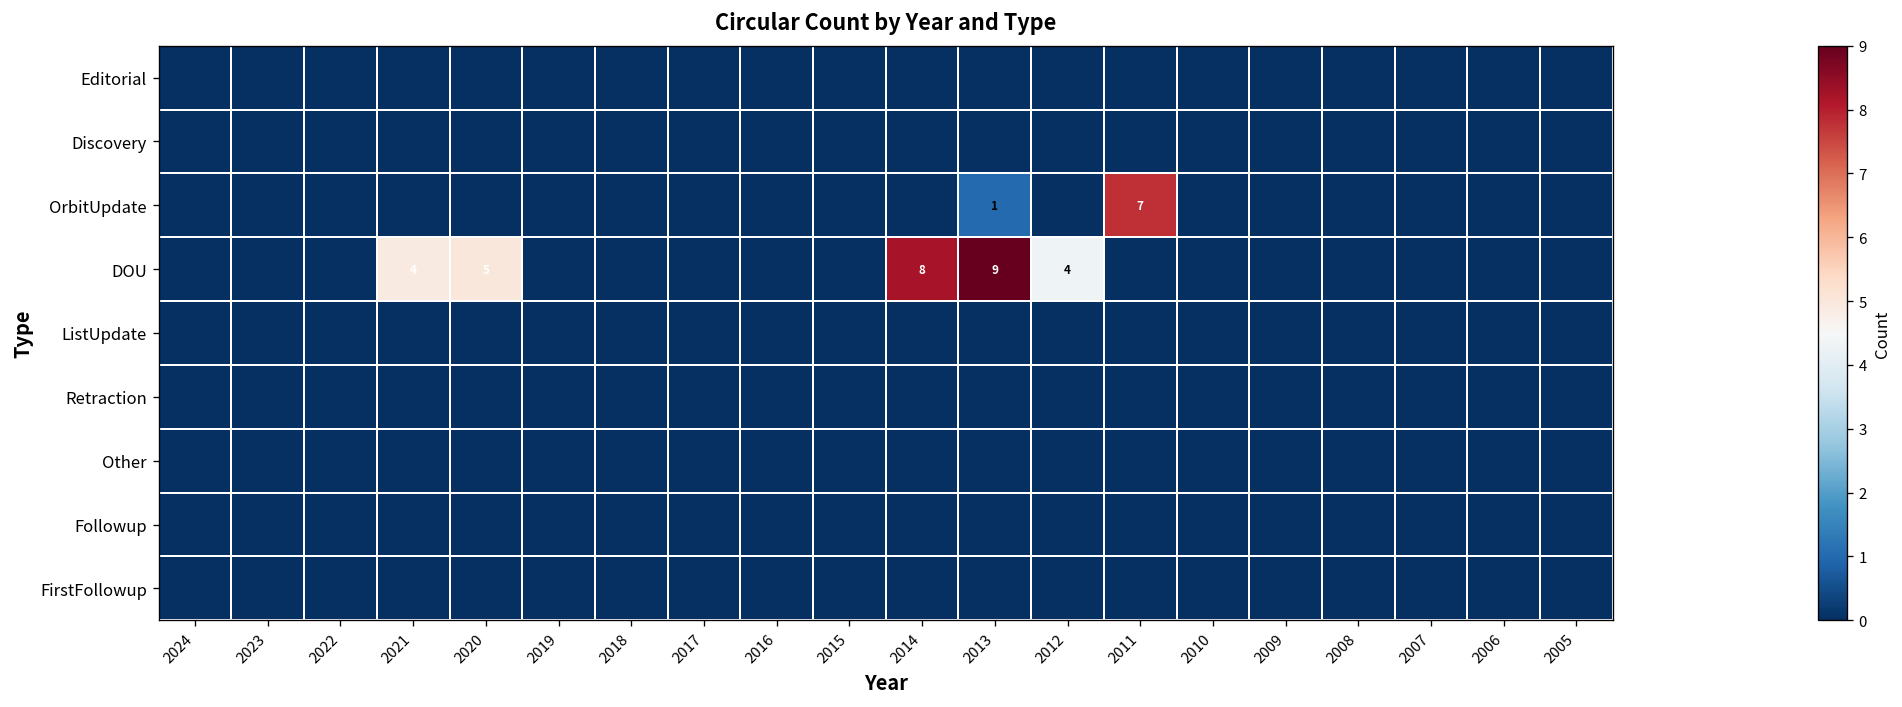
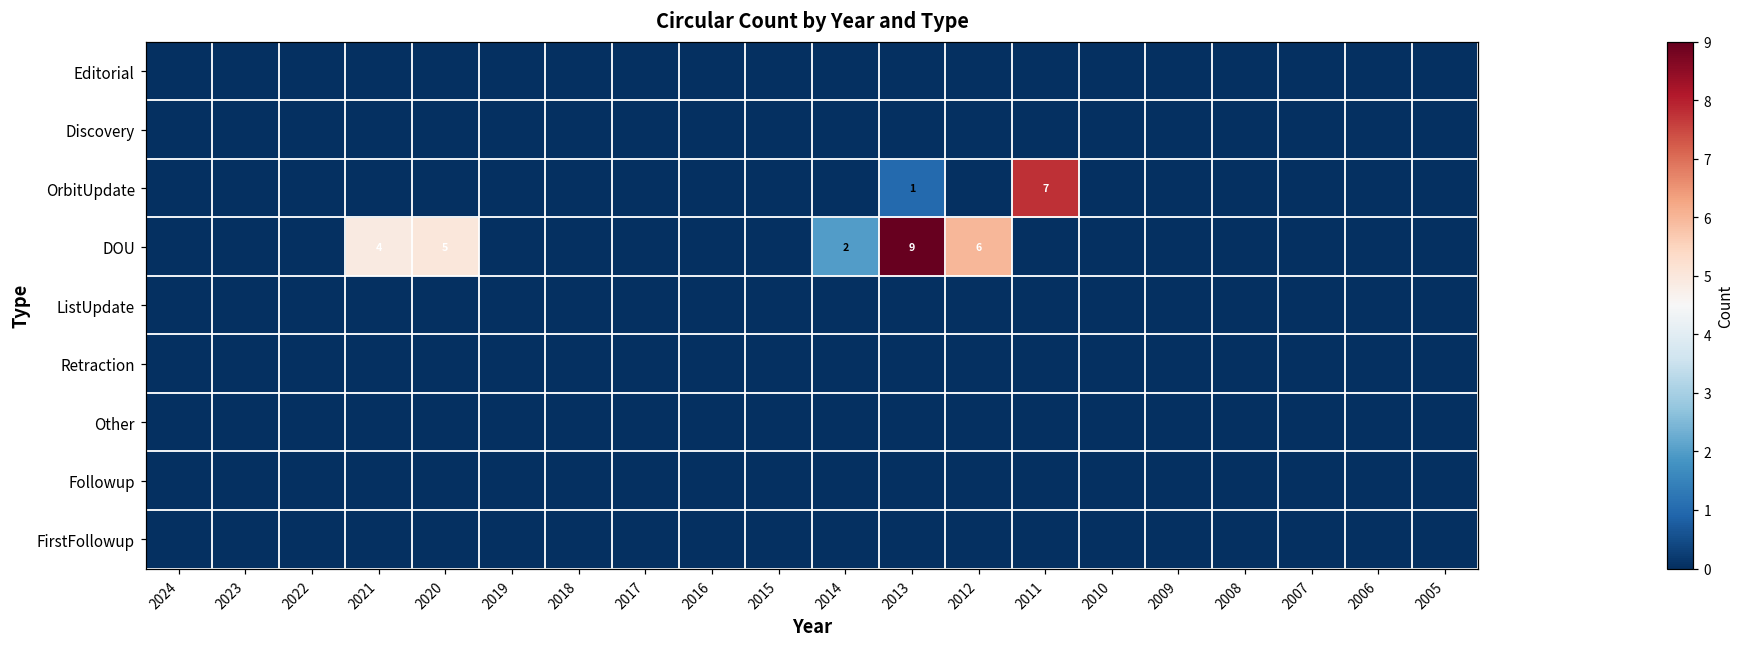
DOU, 2014: 8 -> 2
DOU, 2012: 4 -> 6
